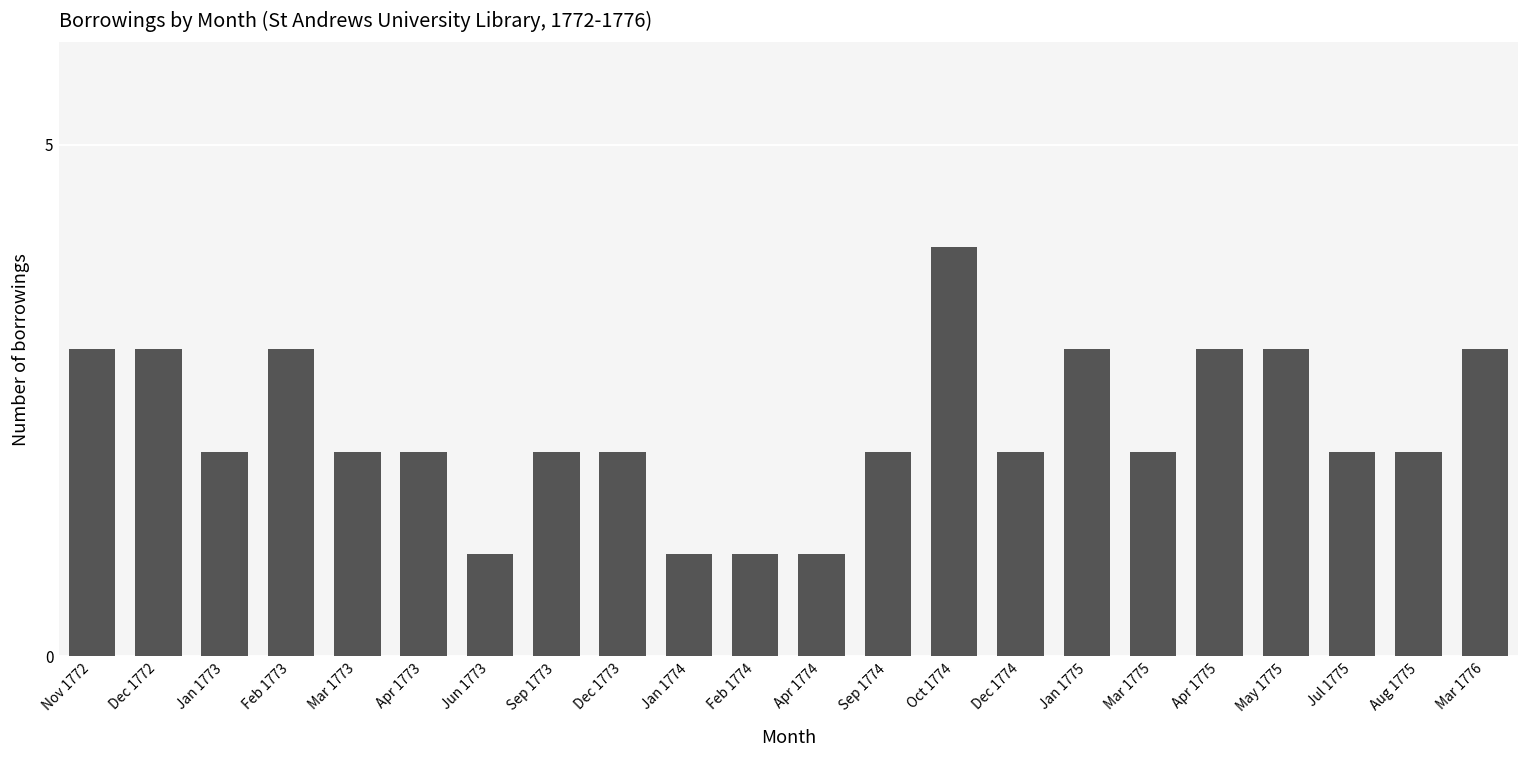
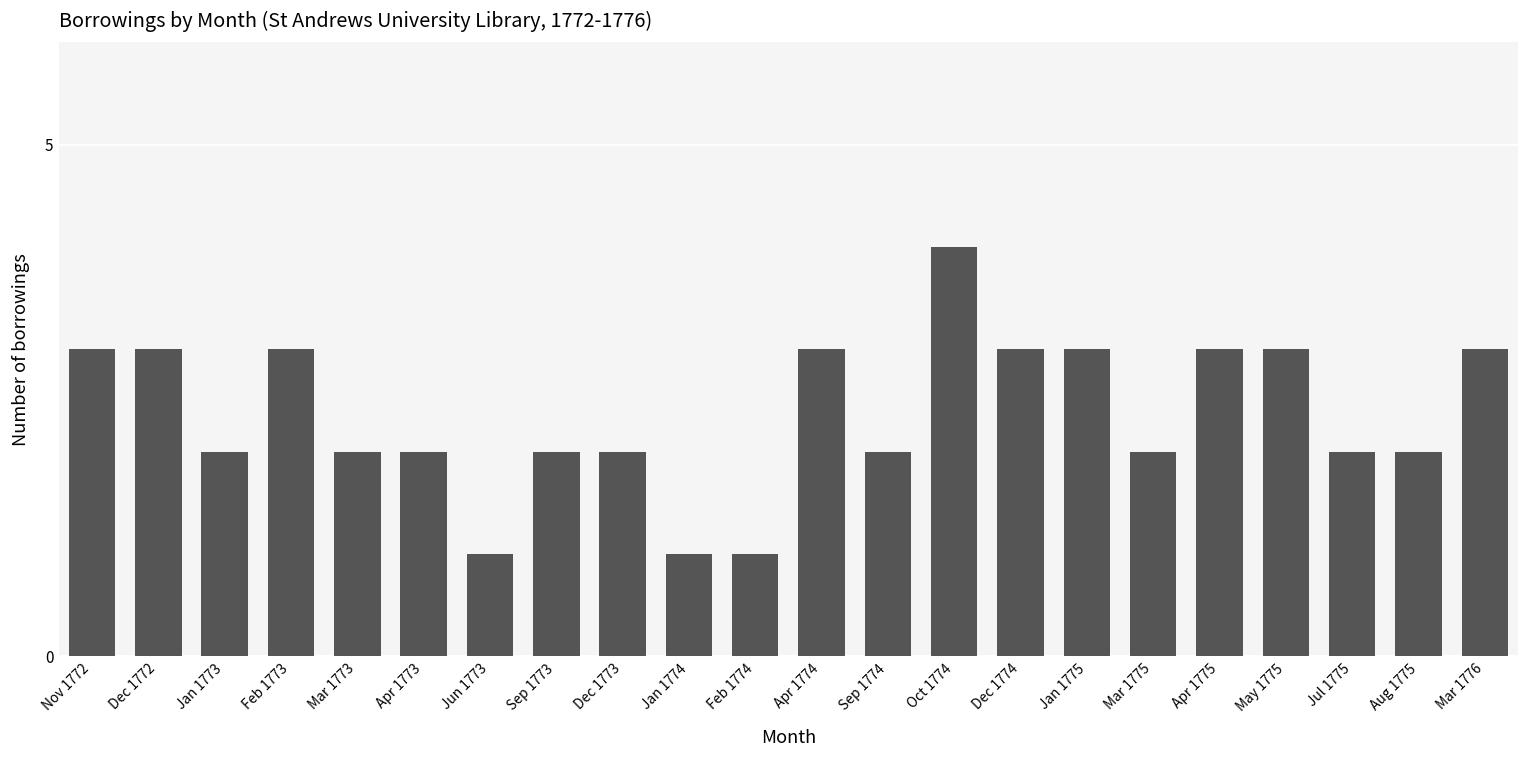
Apr 1774: 1 -> 3
Dec 1774: 2 -> 3
